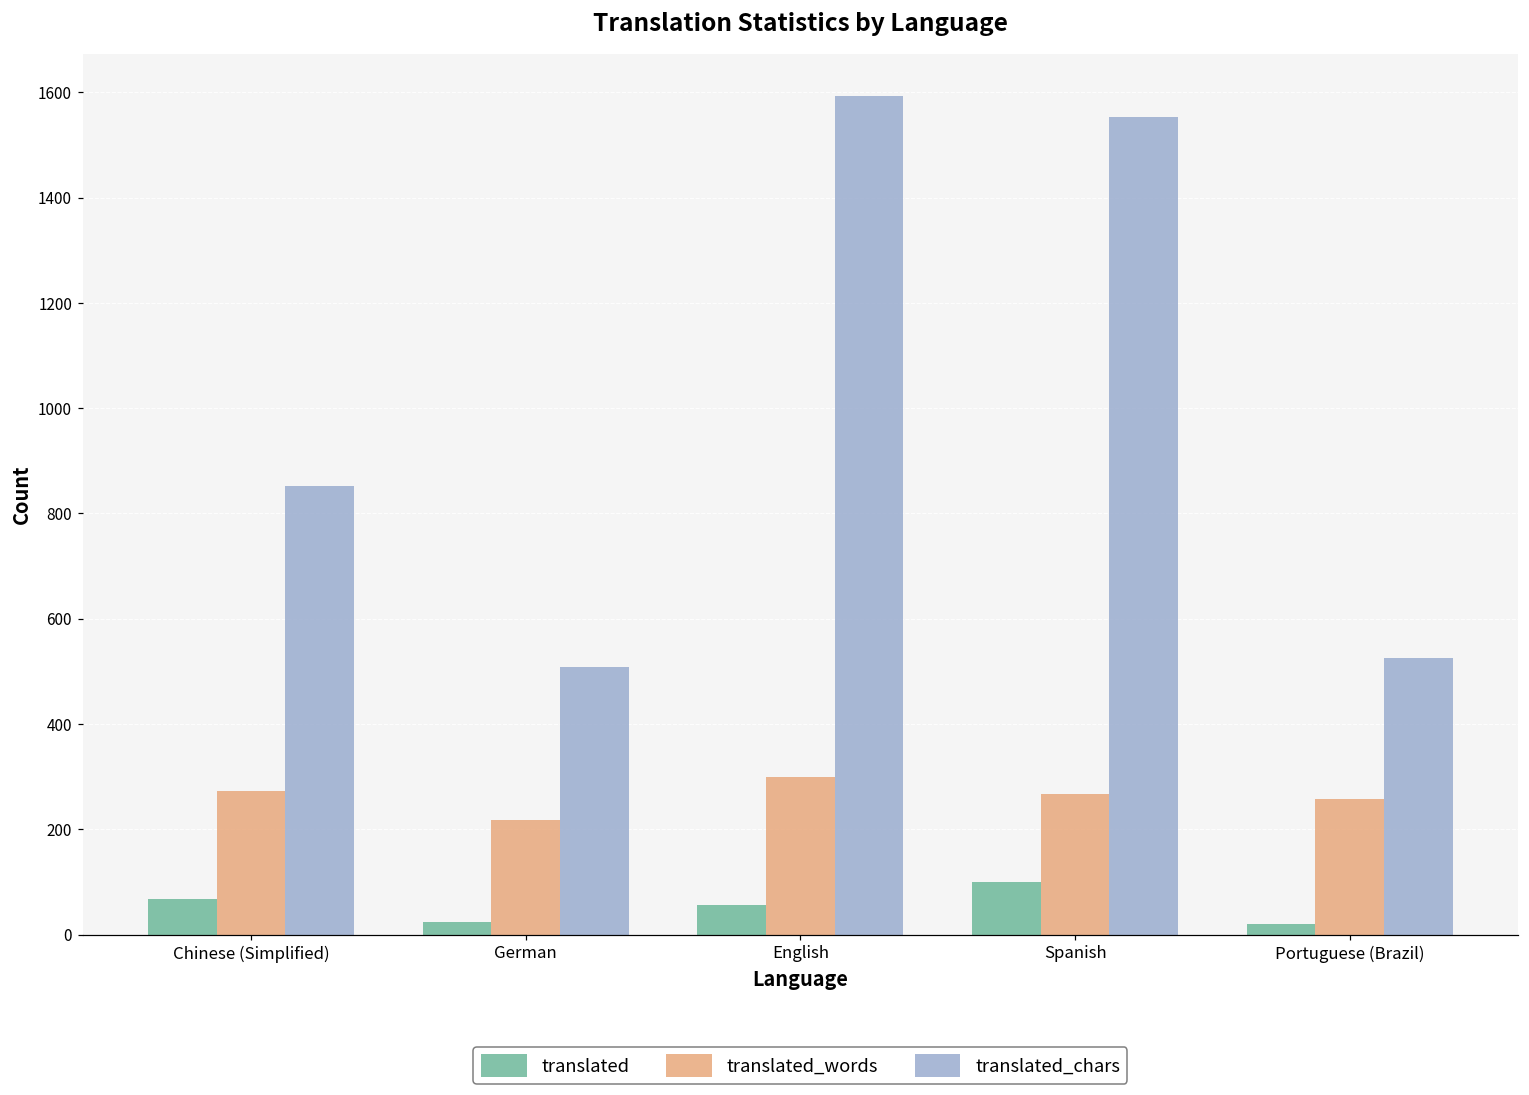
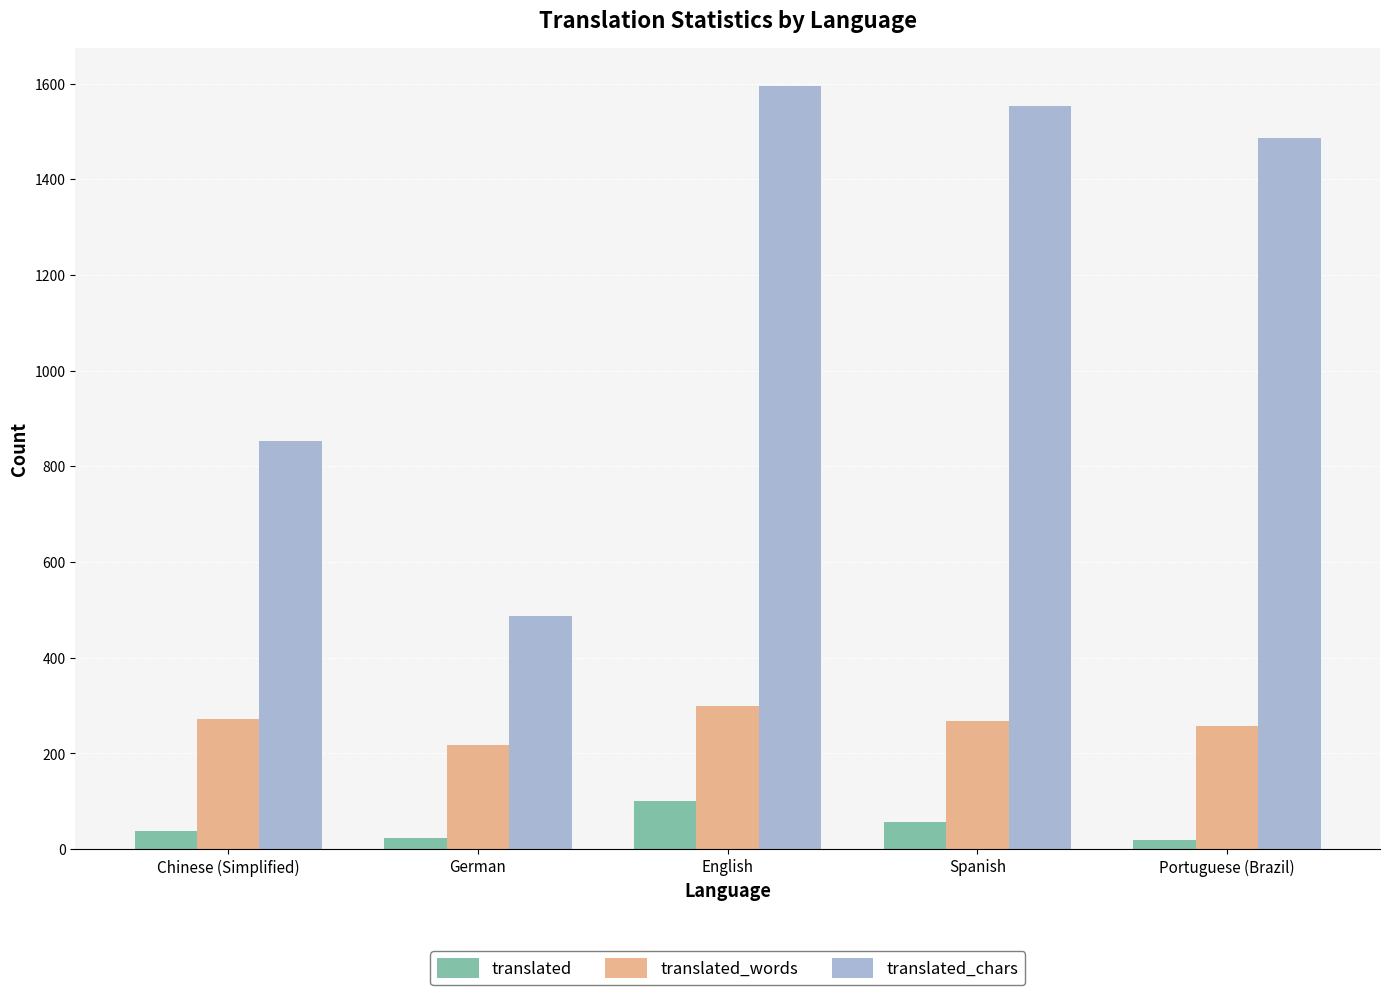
translated, Chinese (Simplified): 70 -> 40
translated_chars, German: 510 -> 490
translated, English: 60 -> 100
translated, Spanish: 100 -> 60
translated_chars, Portuguese (Brazil): 530 -> 1490
